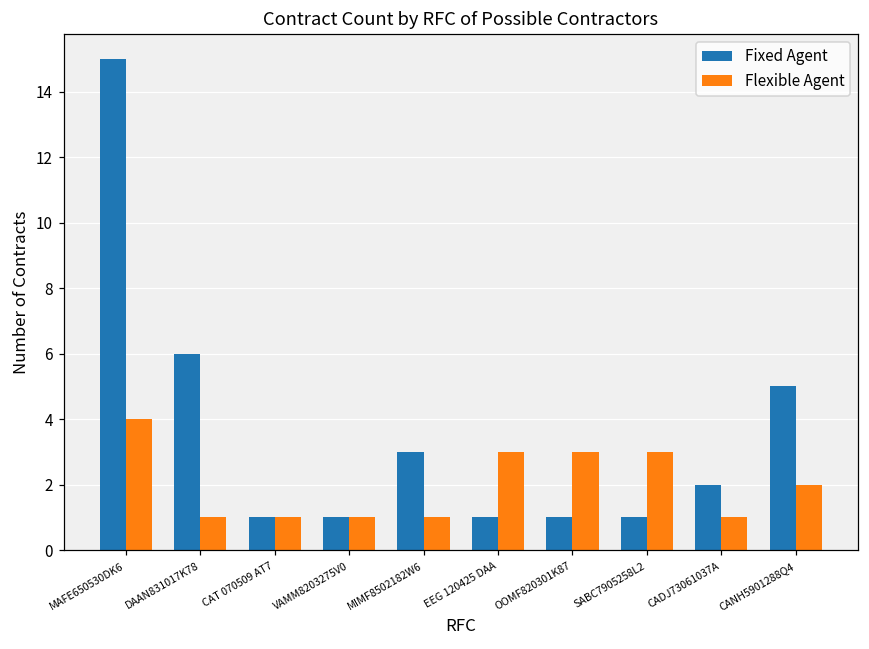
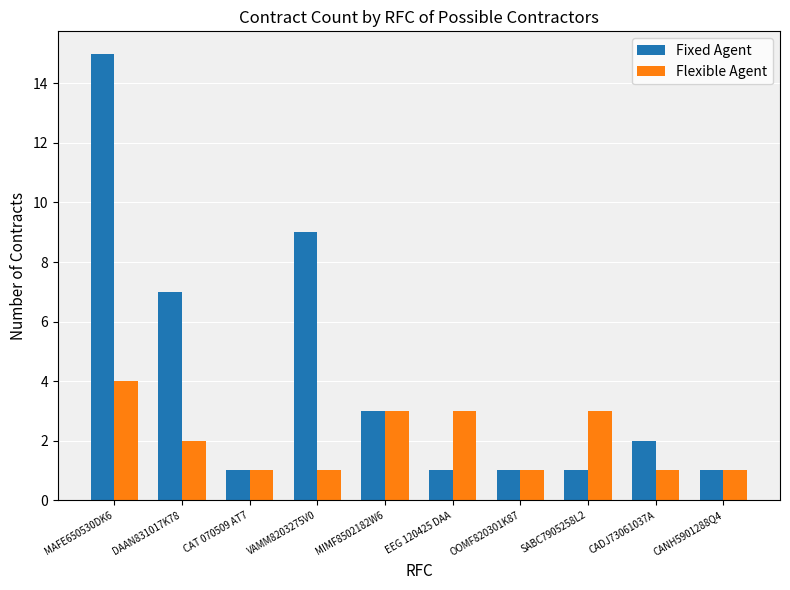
Fixed Agent, DAAN831017K78: 6 -> 7
Flexible Agent, DAAN831017K78: 1 -> 2
Fixed Agent, VAMM8203275V0: 1 -> 9
Flexible Agent, MIMF8502182W6: 1 -> 3
Flexible Agent, OOMF820301K87: 3 -> 1
Fixed Agent, CANH5901288Q4: 5 -> 1
Flexible Agent, CANH5901288Q4: 2 -> 1
